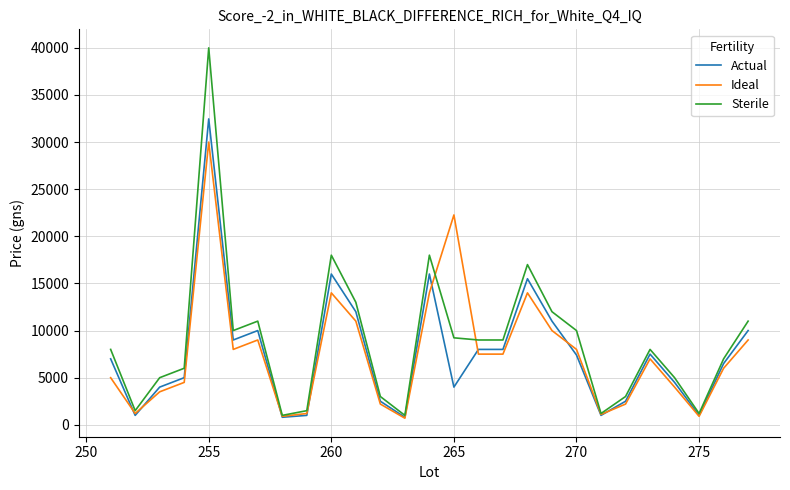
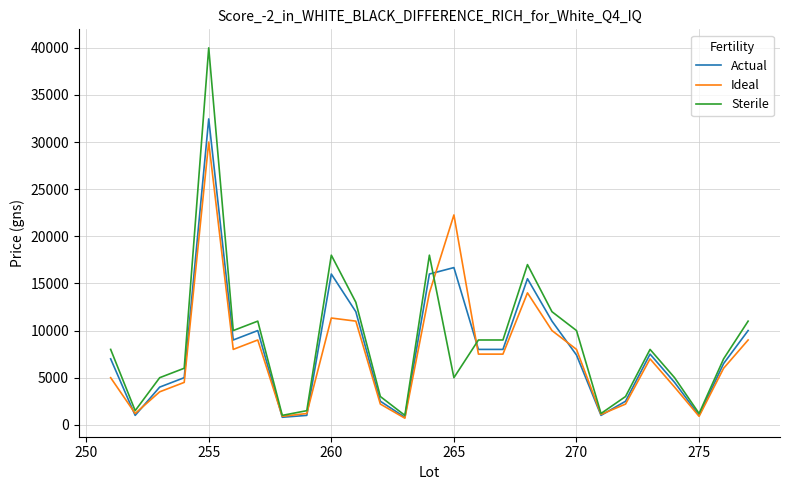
Ideal, 260: 14000 -> 11000
Actual, 265: 4000 -> 17000
Sterile, 265: 9000 -> 5000
